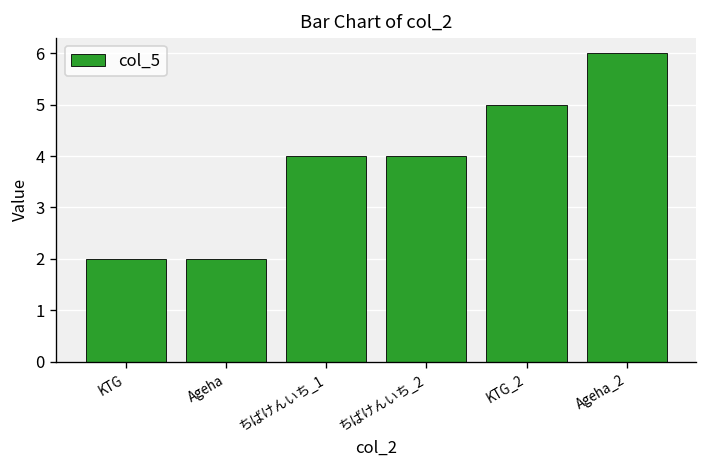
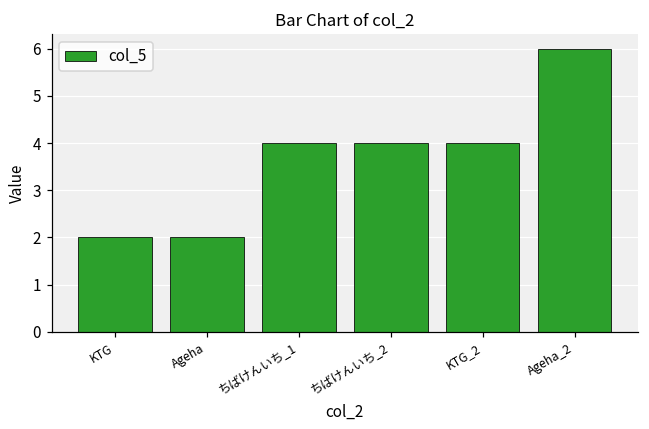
KTG_2: 5 -> 4
